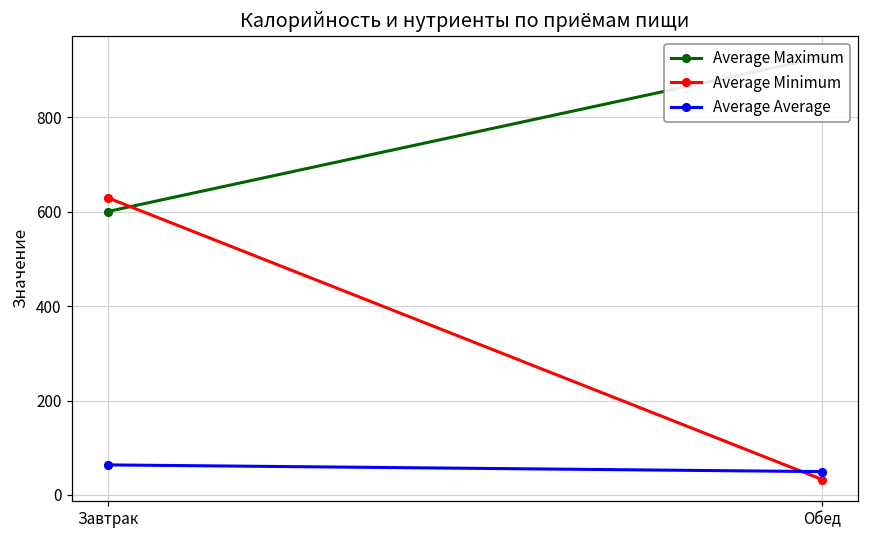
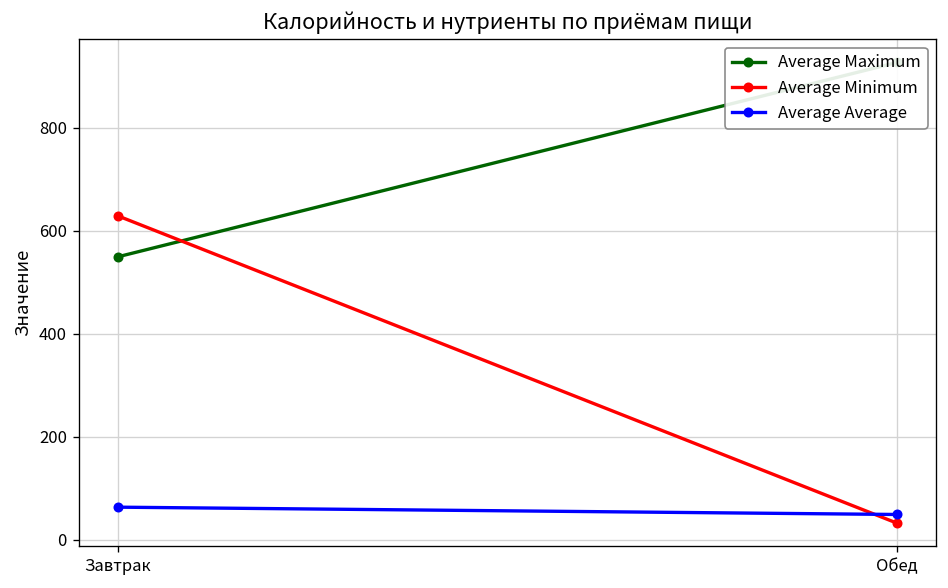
Average Maximum, Завтрак: 600 -> 550
